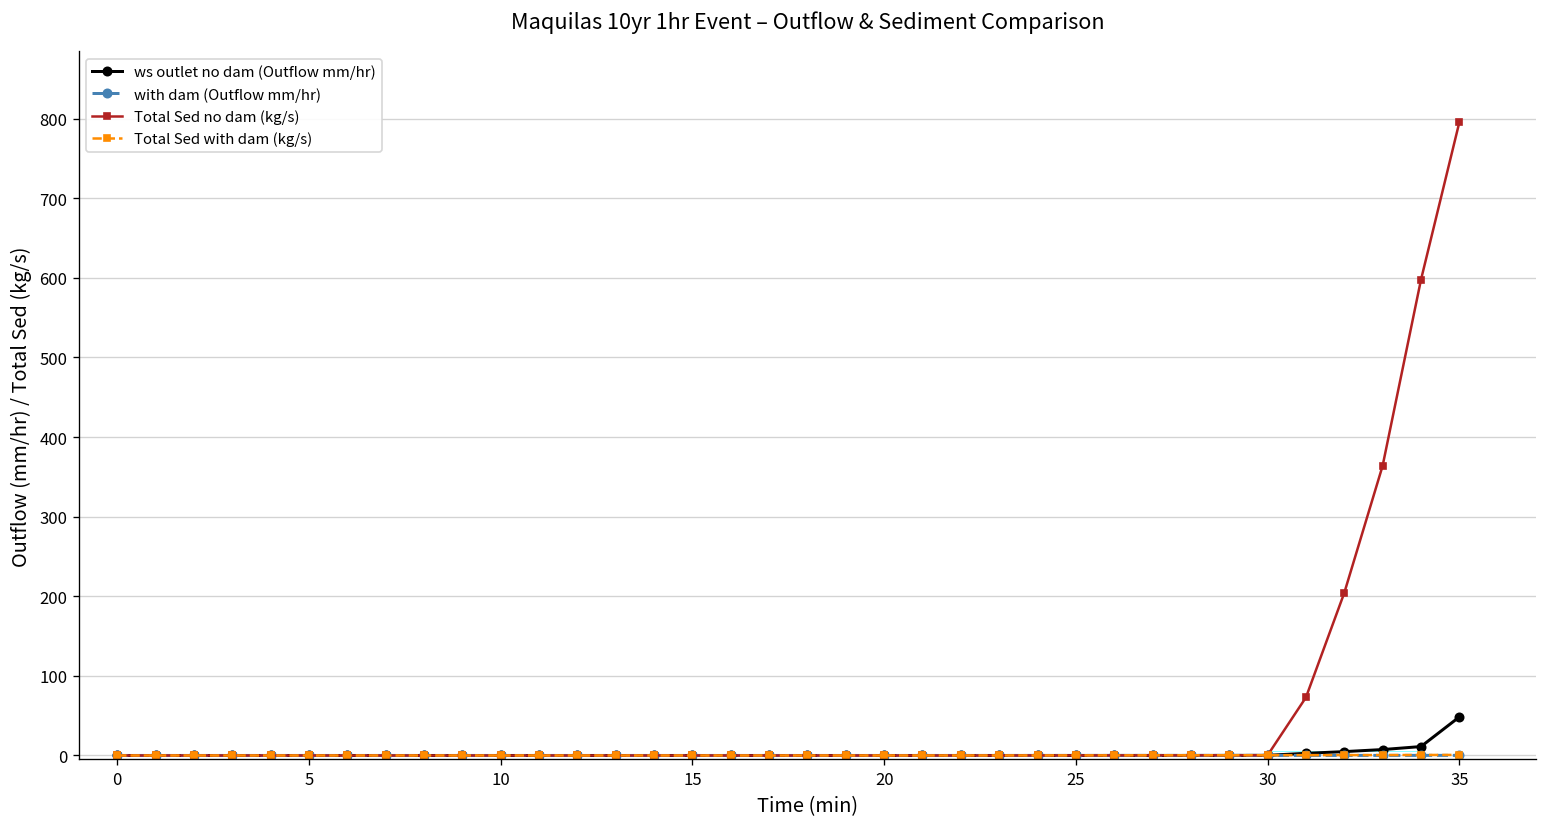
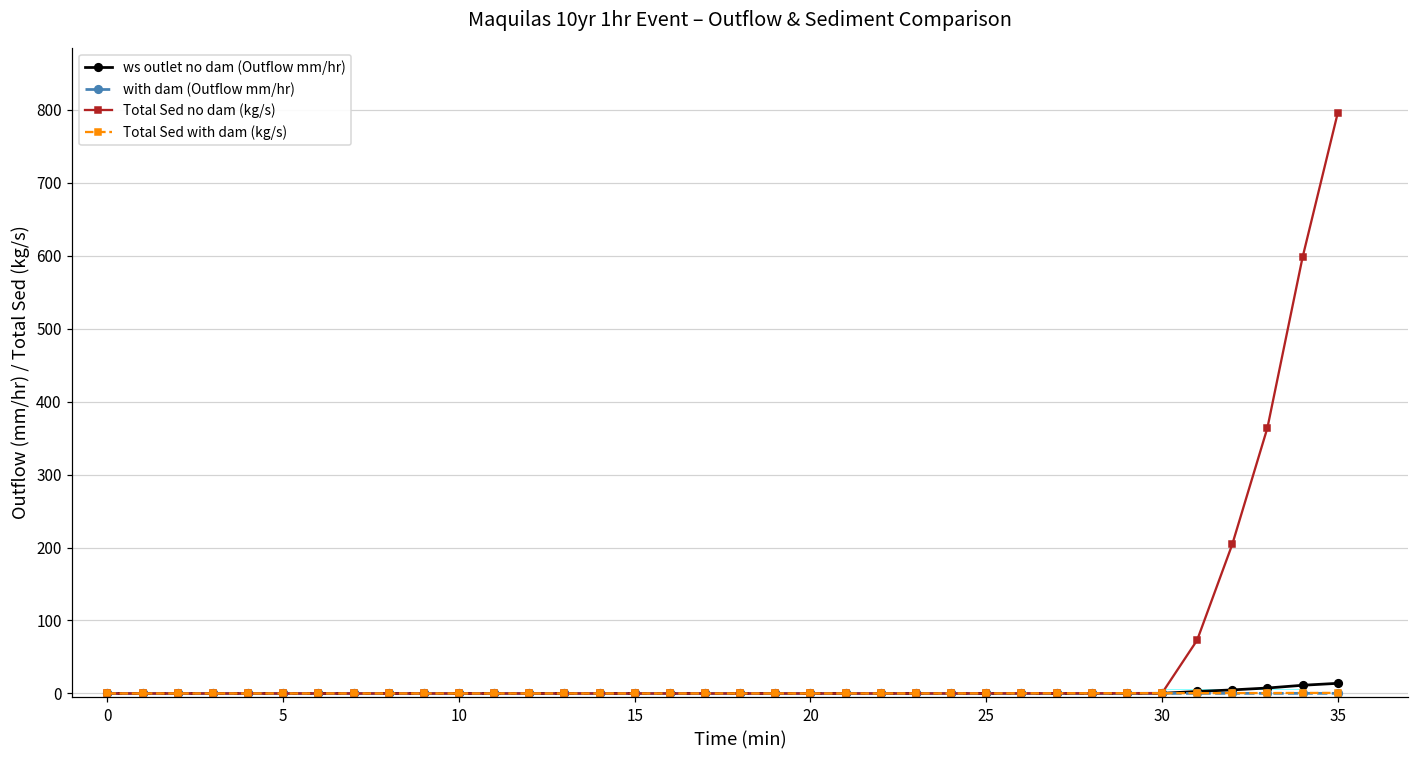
ws outlet no dam (Outflow mm/hr), 35: 50 -> 10
